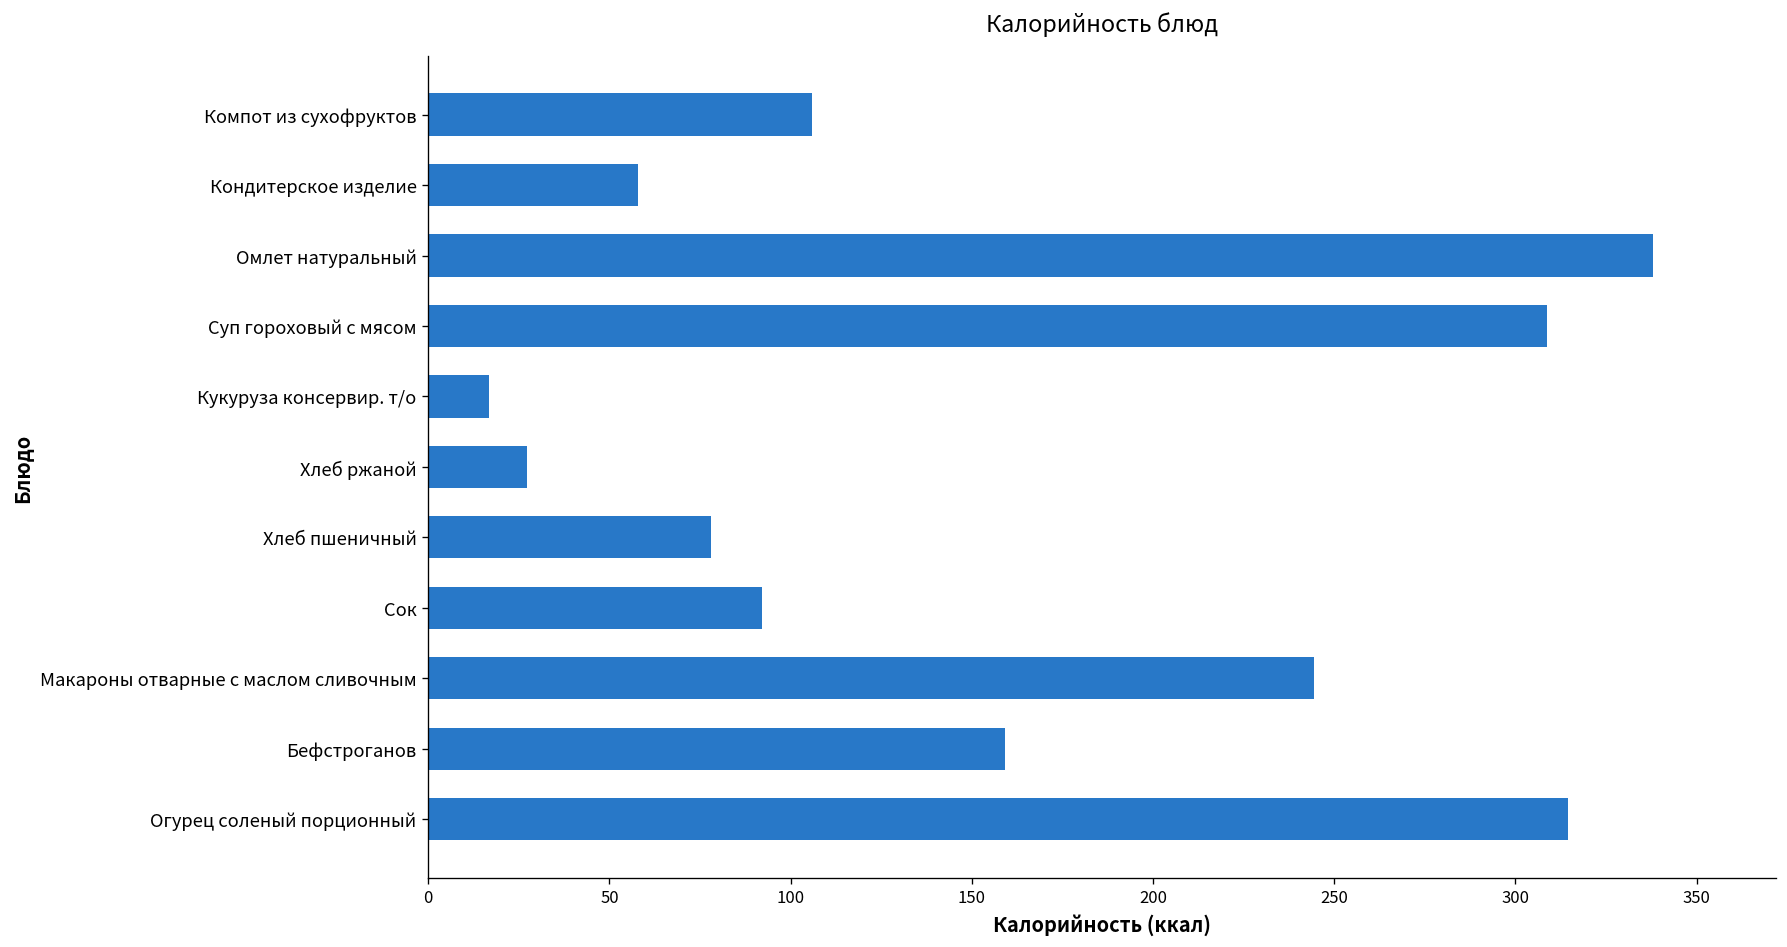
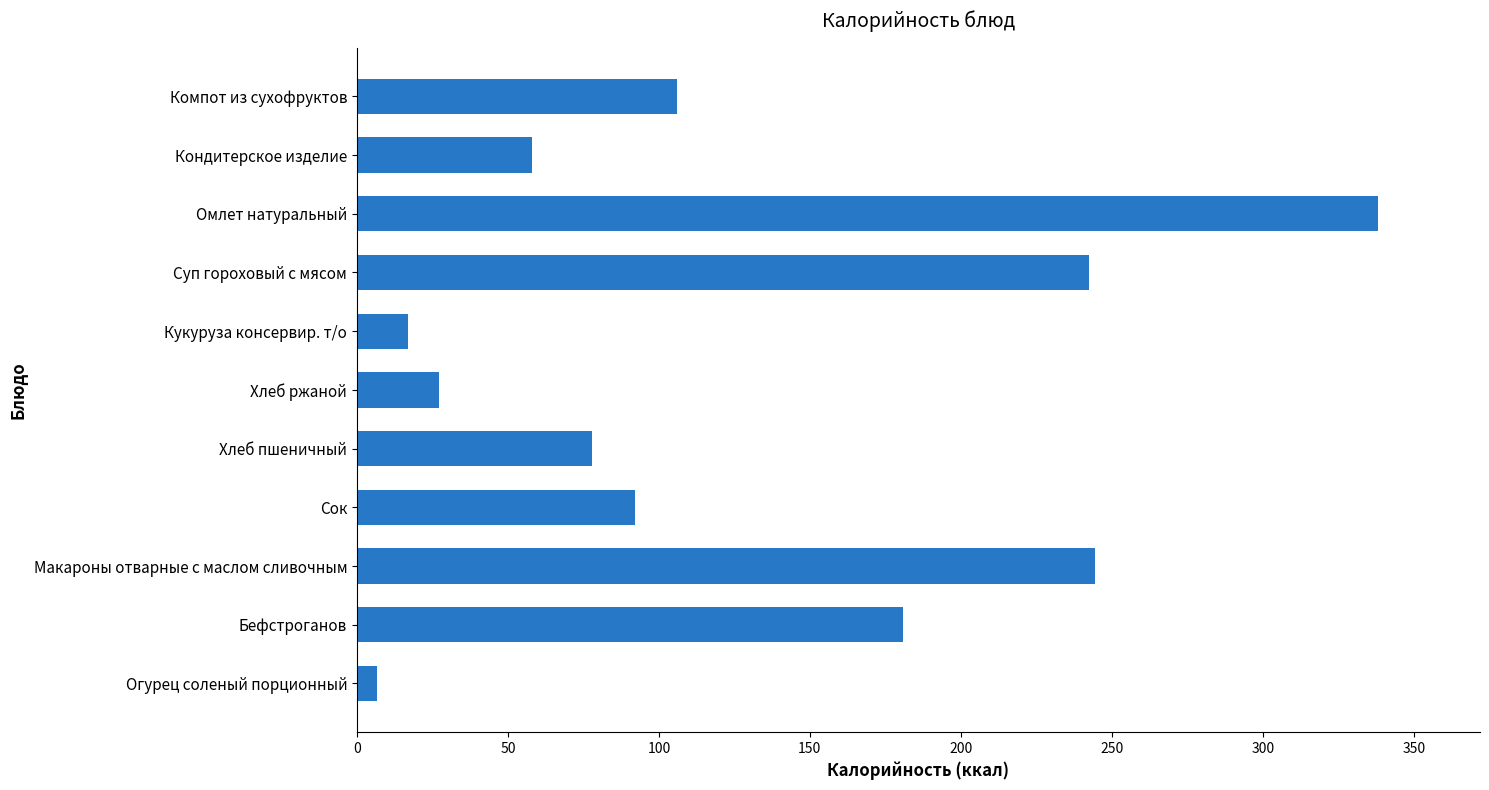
Суп гороховый с мясом: 309 -> 242
Бефстроганов: 159 -> 181
Огурец соленый порционный: 315 -> 7
